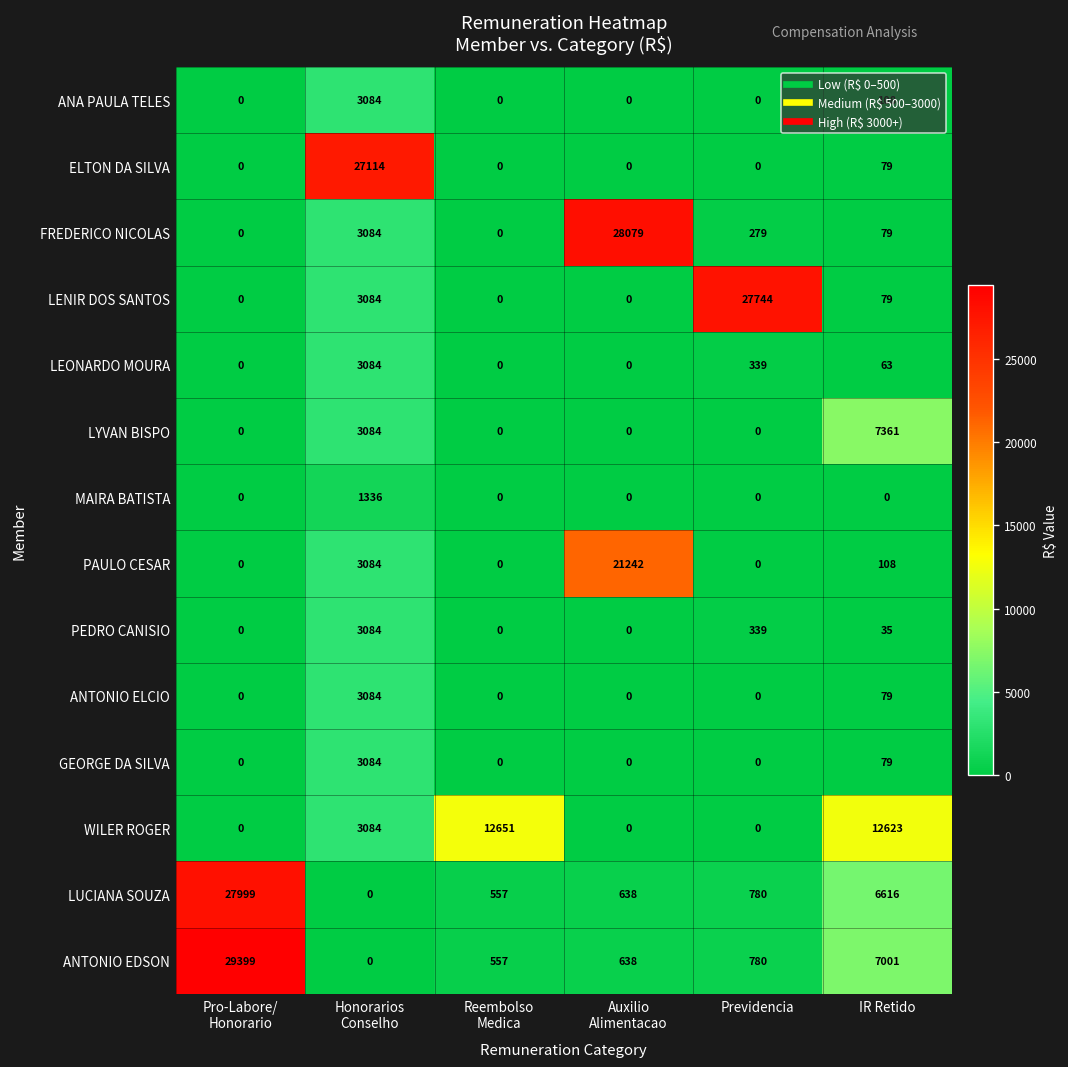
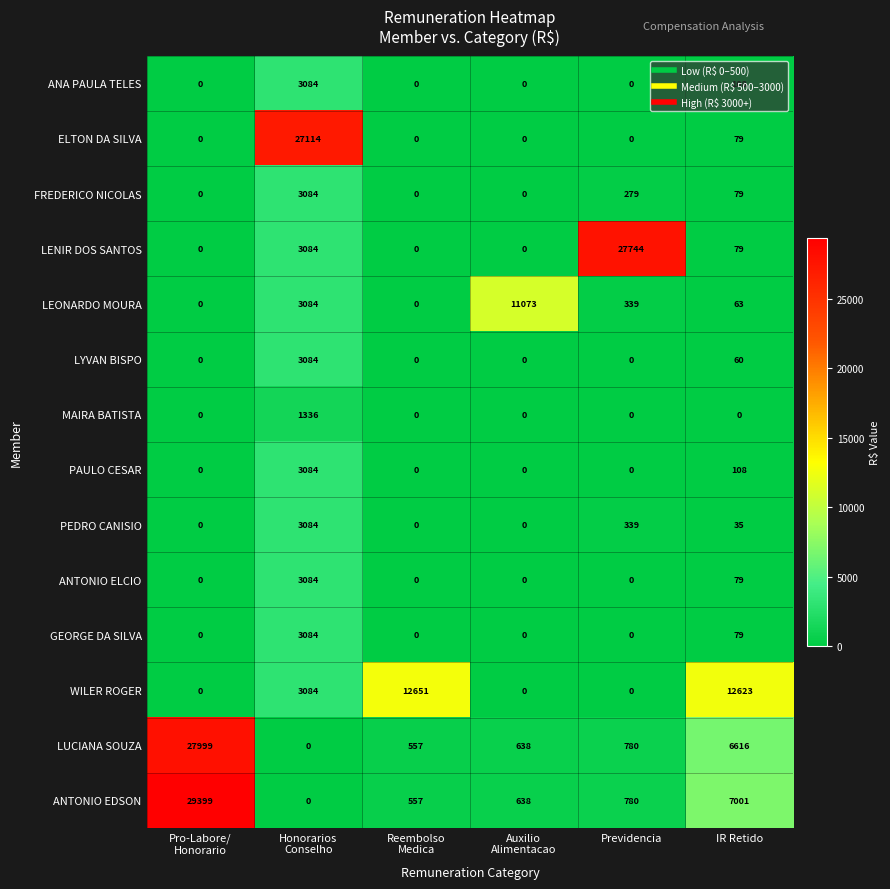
FREDERICO NICOLAS, Auxilio Alimentacao: 28079 -> 0
LEONARDO MOURA, Auxilio Alimentacao: 0 -> 11073
LYVAN BISPO, IR Retido: 7361 -> 60
PAULO CESAR, Auxilio Alimentacao: 21242 -> 0
